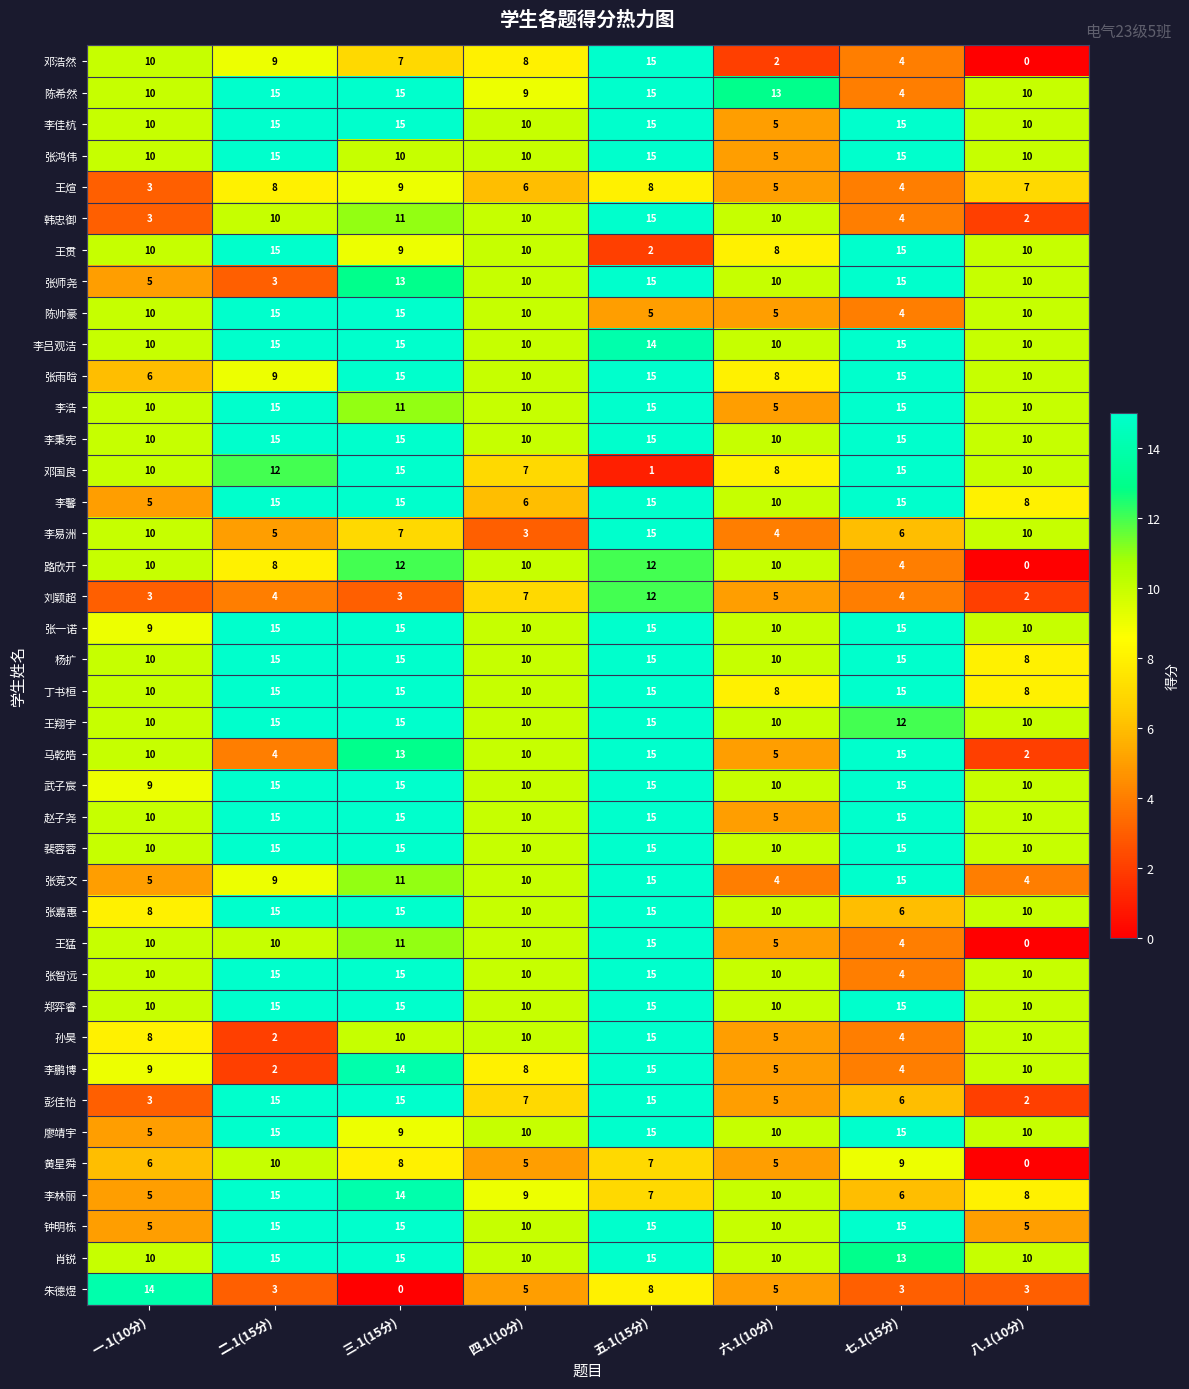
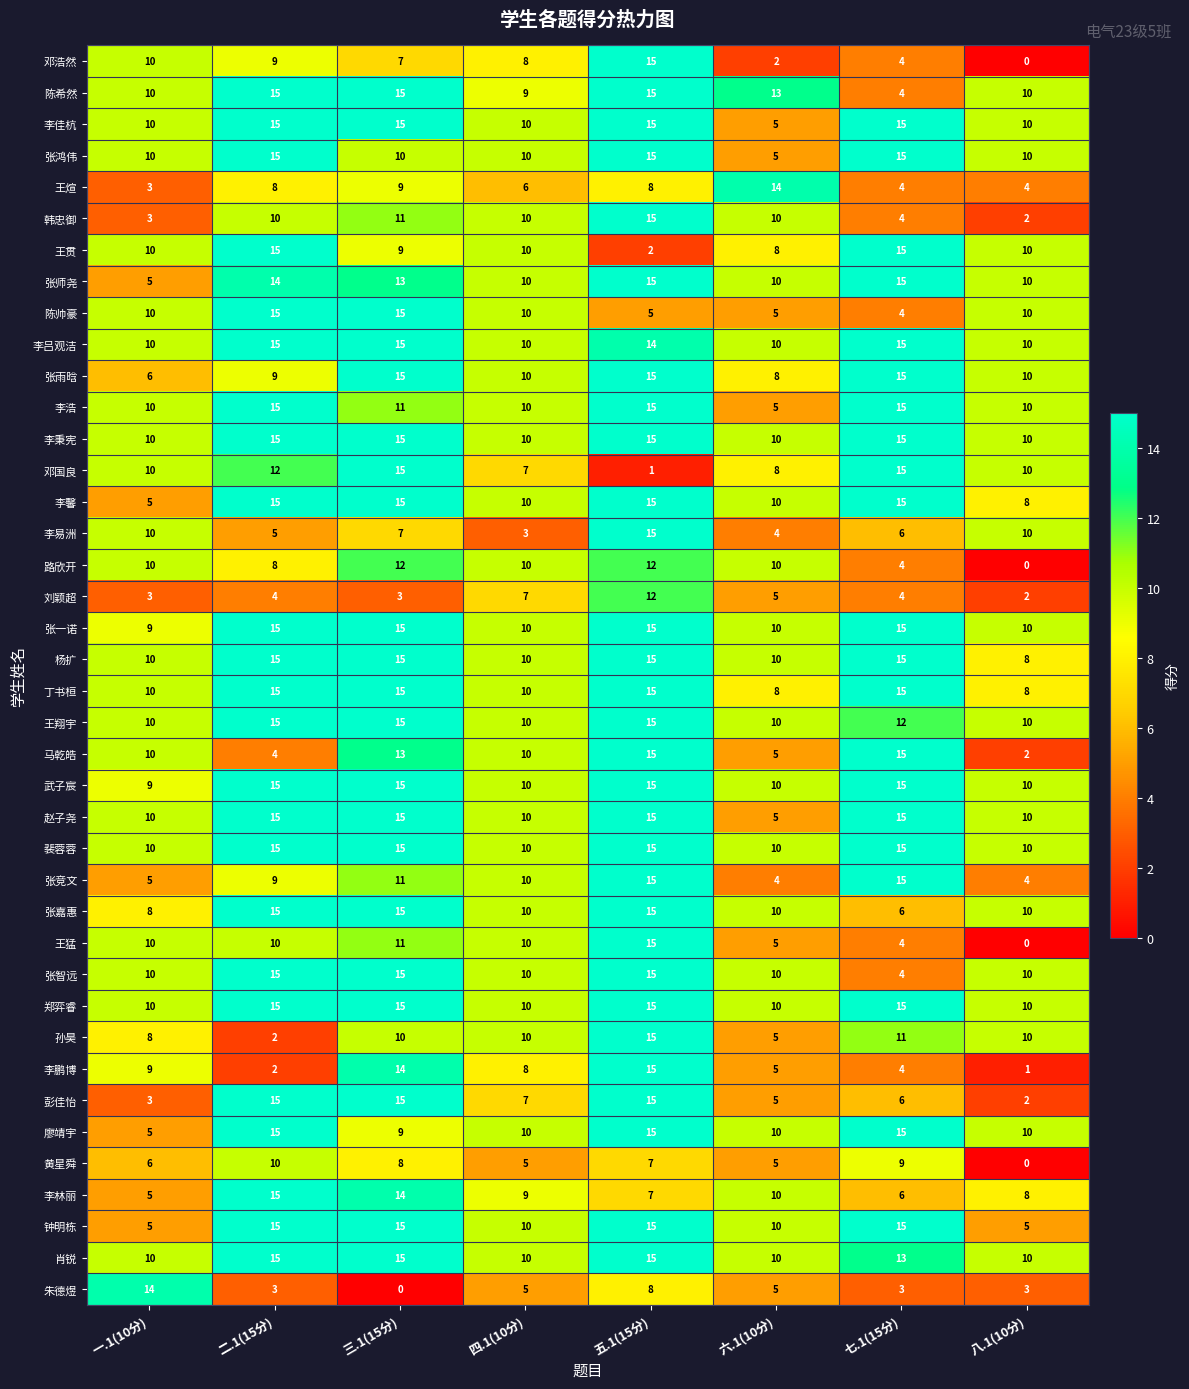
王煊, 六.1(10分): 5 -> 14
王煊, 八.1(10分): 7 -> 4
张师尧, 二.1(15分): 3 -> 14
李馨, 四.1(10分): 6 -> 10
孙昊, 七.1(15分): 4 -> 11
李鹏博, 八.1(10分): 10 -> 1
